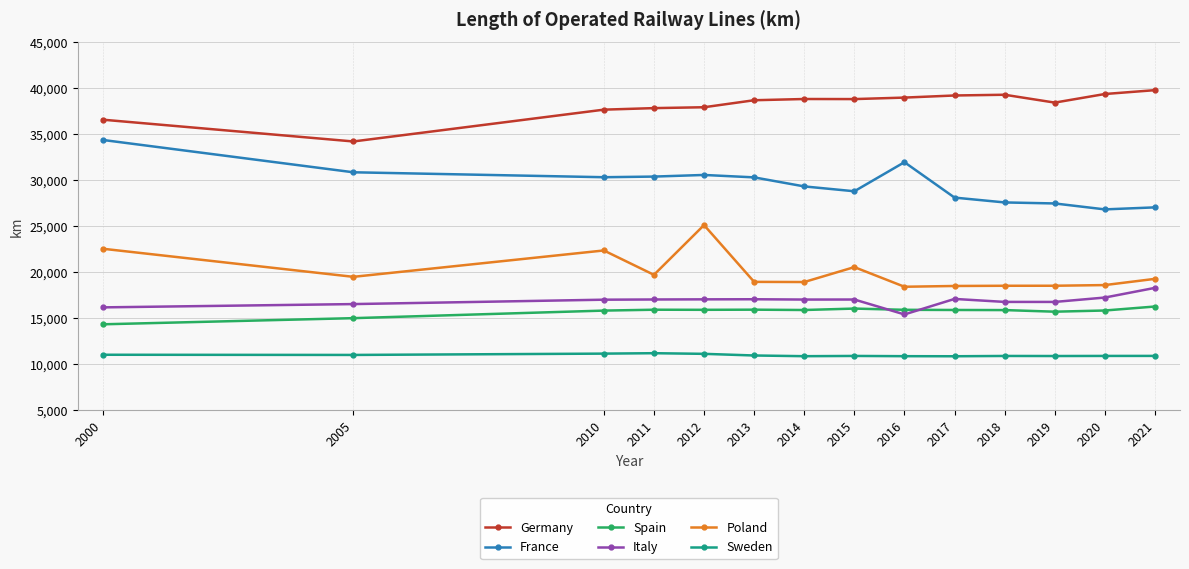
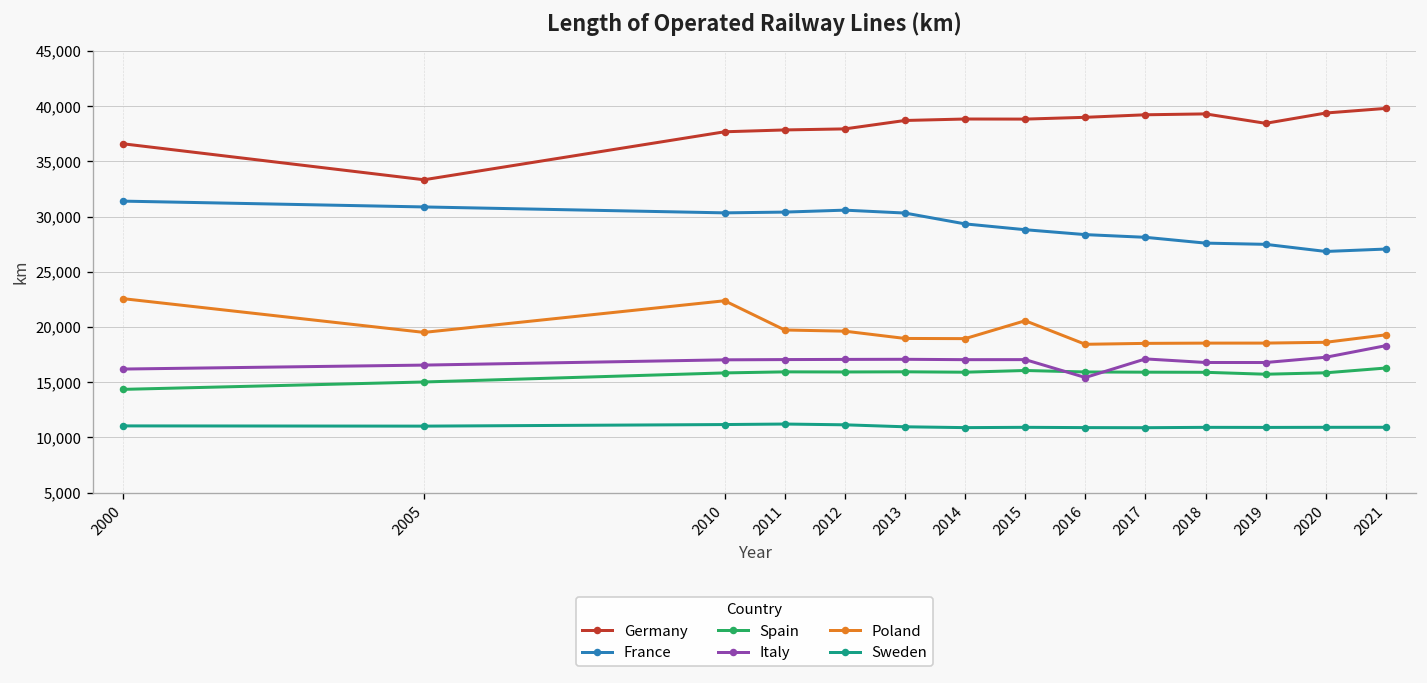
France, 2000: 34,000 -> 31,000
Germany, 2005: 34,000 -> 33,000
Poland, 2012: 25,000 -> 20,000
France, 2016: 32,000 -> 28,000
